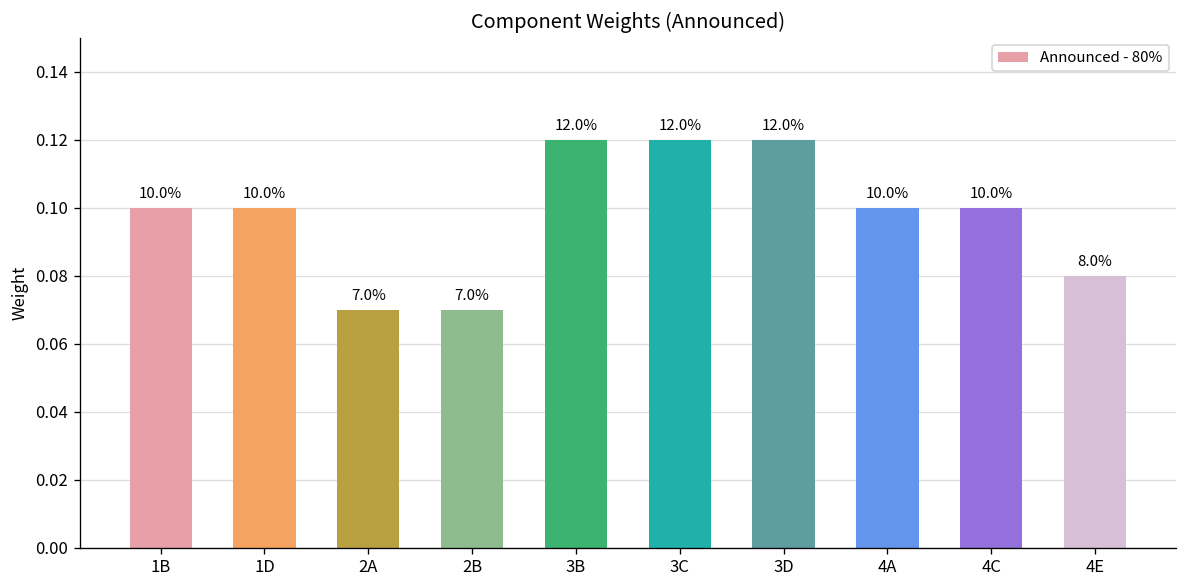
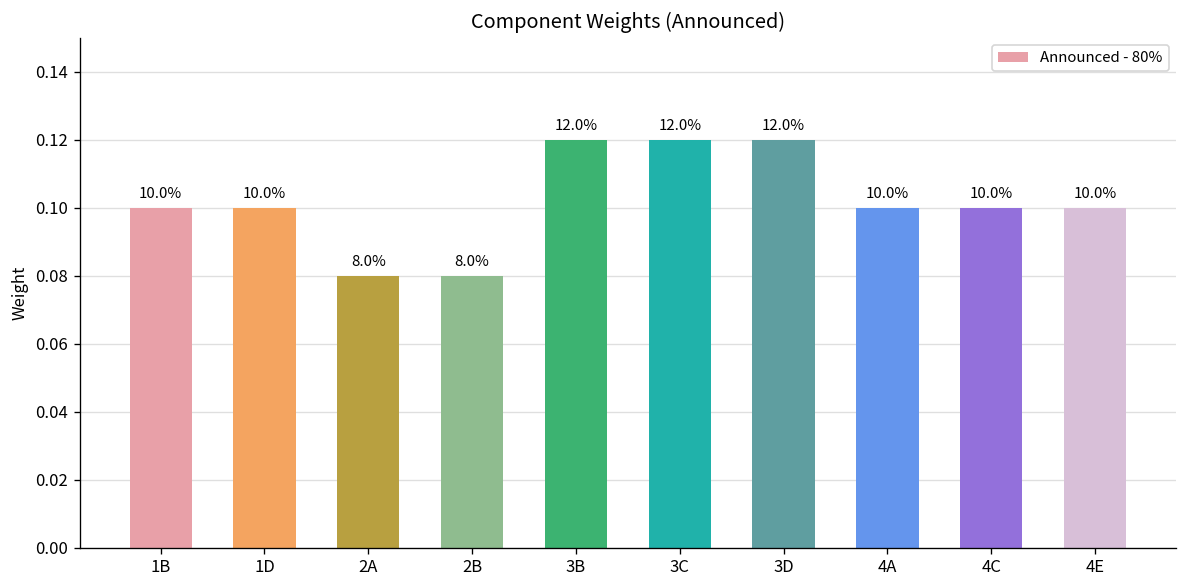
2A: 7.0% -> 8.0%
2B: 7.0% -> 8.0%
4E: 8.0% -> 10.0%
